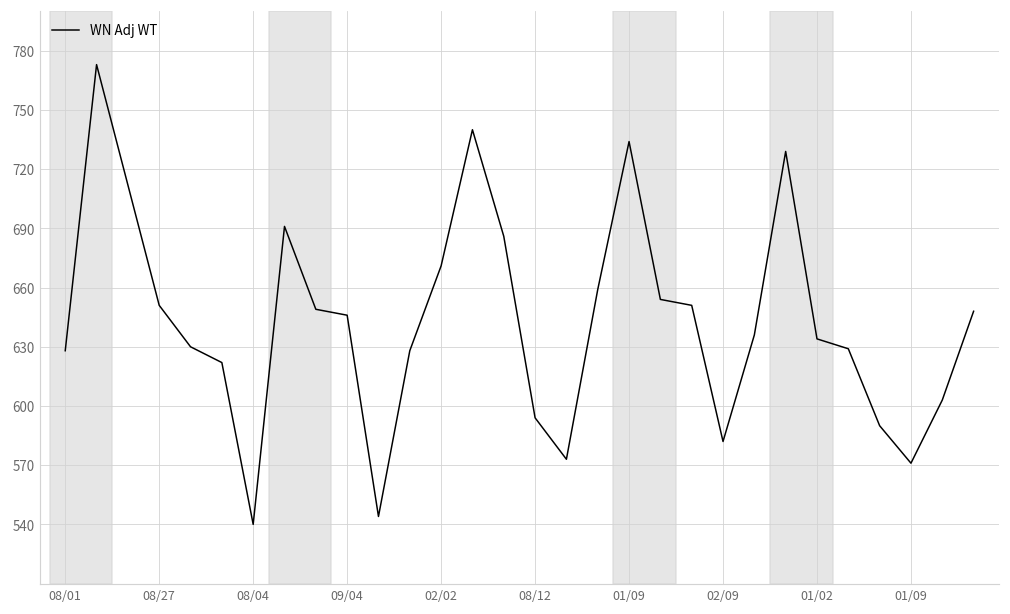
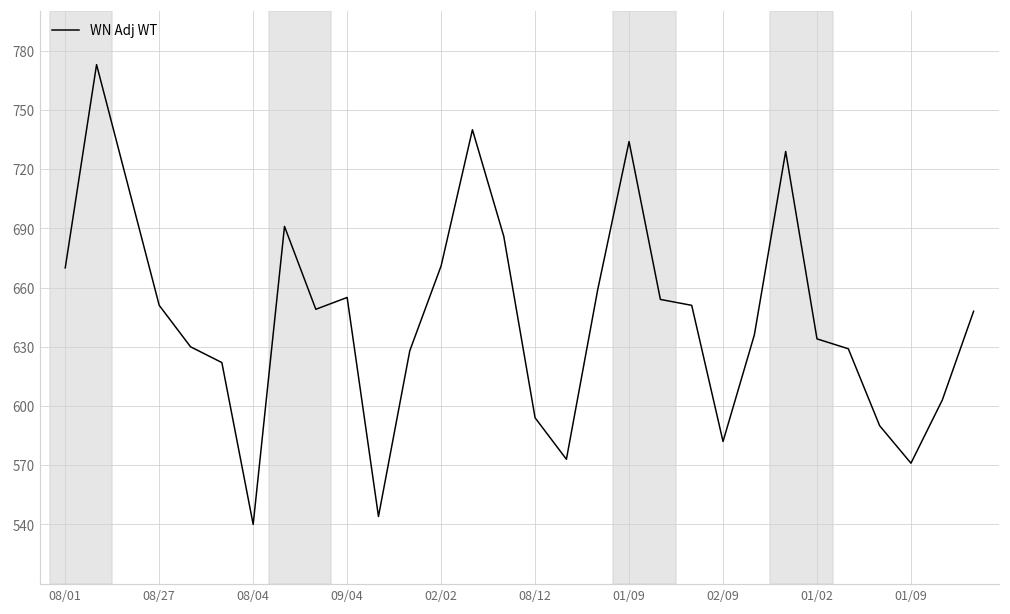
08/01: 628 -> 670
09/04: 646 -> 655
